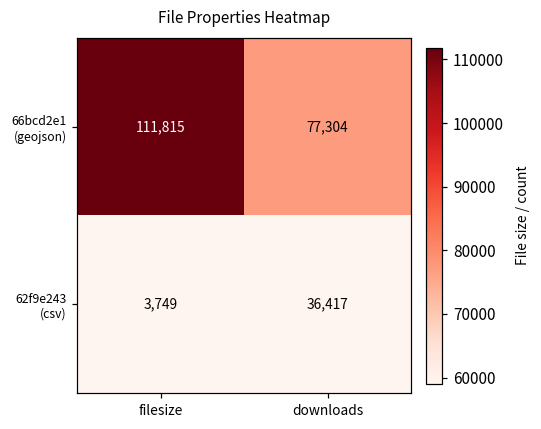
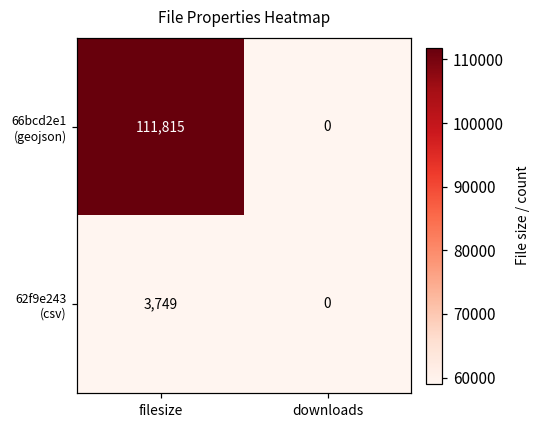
66bcd2e1 (geojson), downloads: 77,304 -> 0
62f9e243 (csv), downloads: 36,417 -> 0
